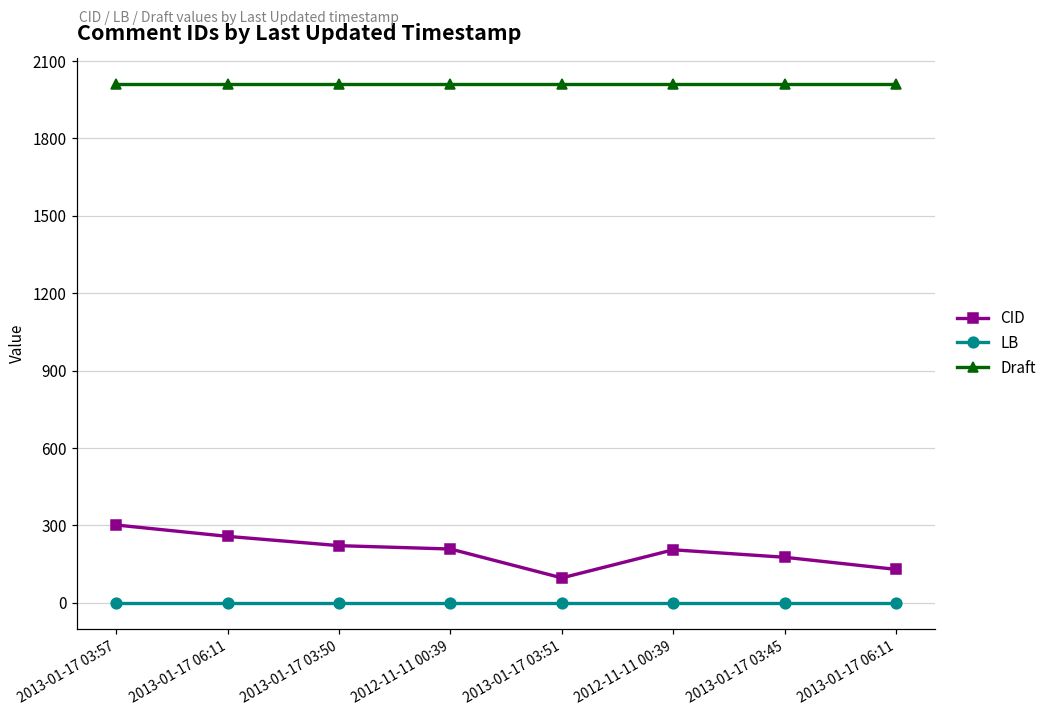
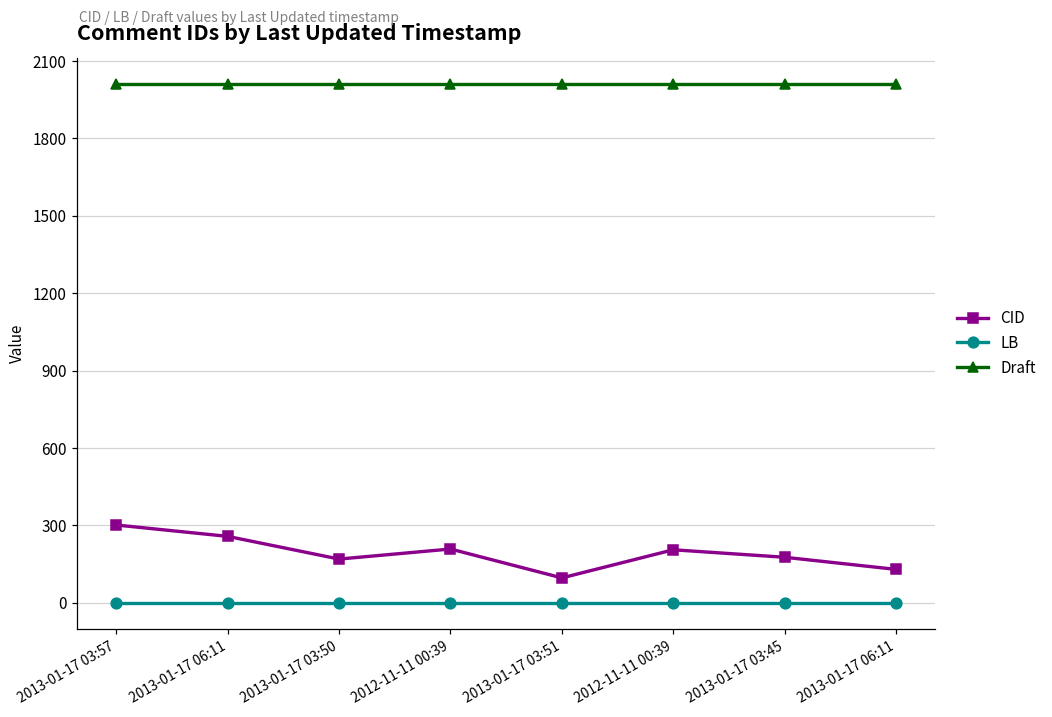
CID, 2013-01-17 03:50: 220 -> 170
